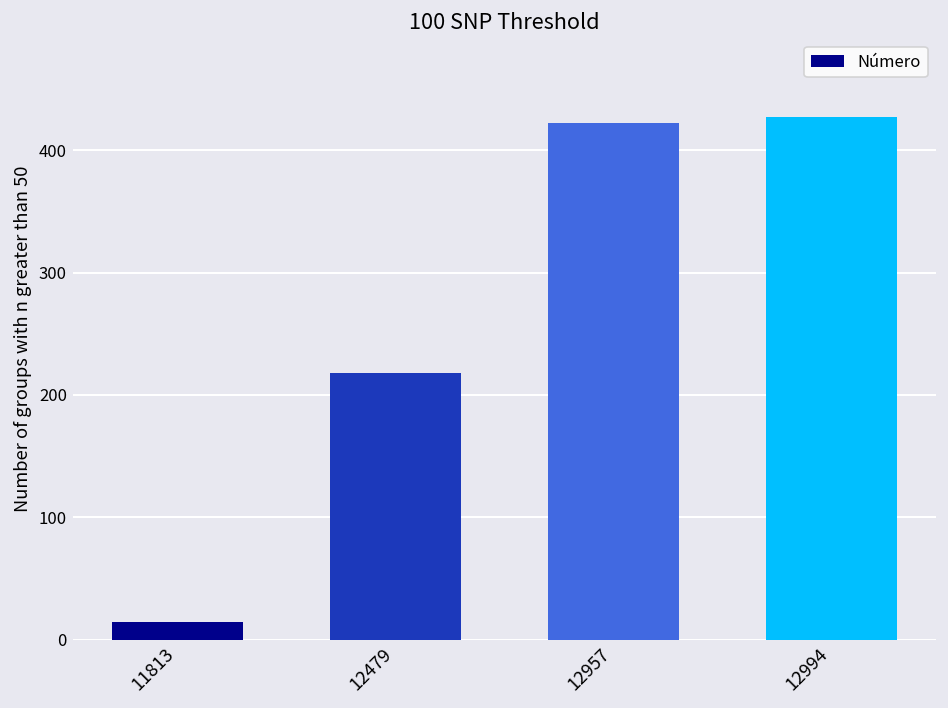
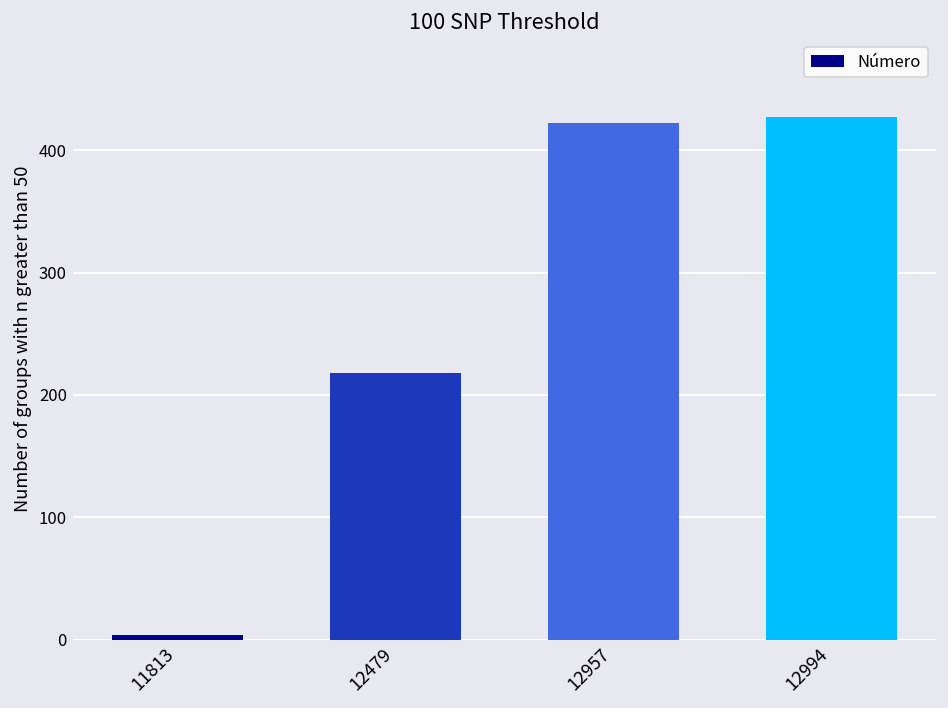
11813: 14 -> 4
